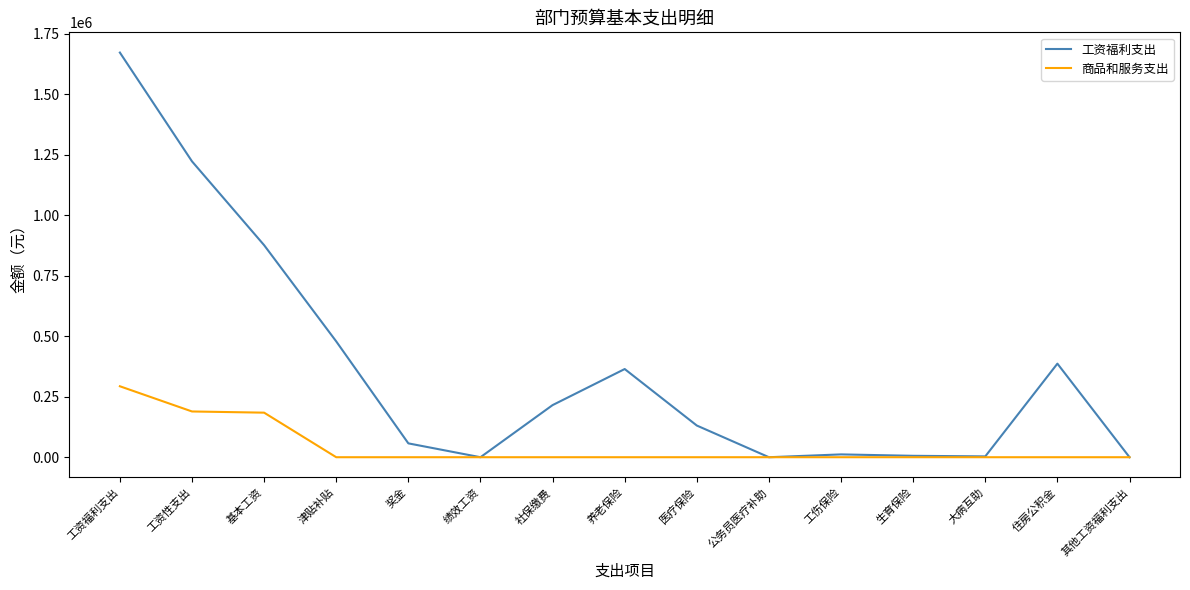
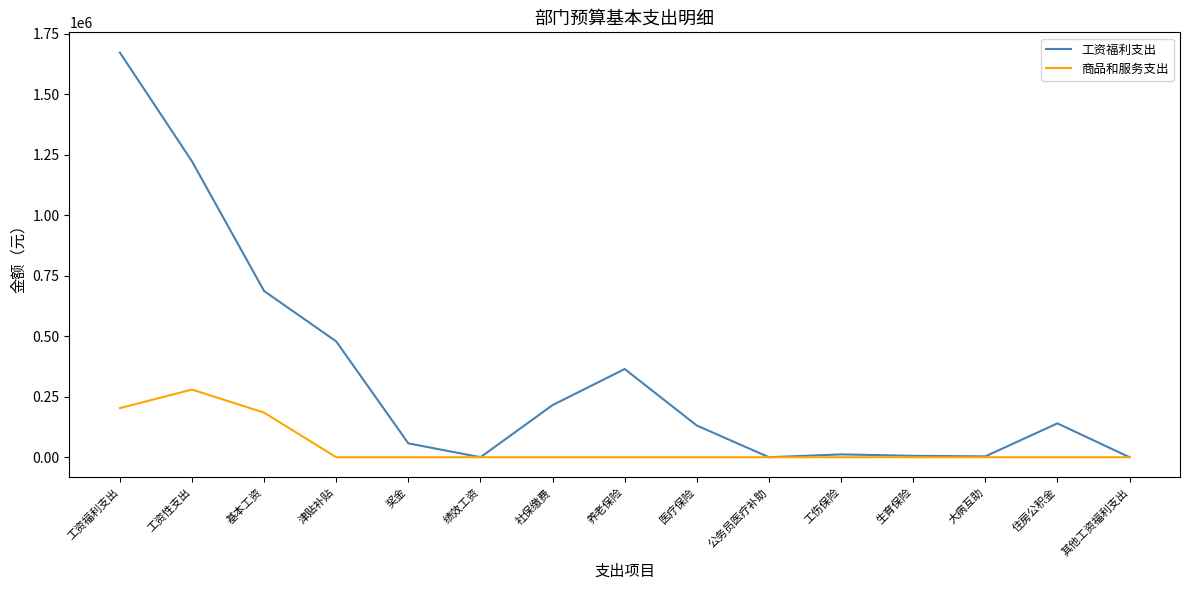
商品和服务支出, 工资福利支出: 290000 -> 200000
商品和服务支出, 工资性支出: 190000 -> 280000
工资福利支出, 基本工资: 880000 -> 690000
工资福利支出, 住房公积金: 390000 -> 140000
